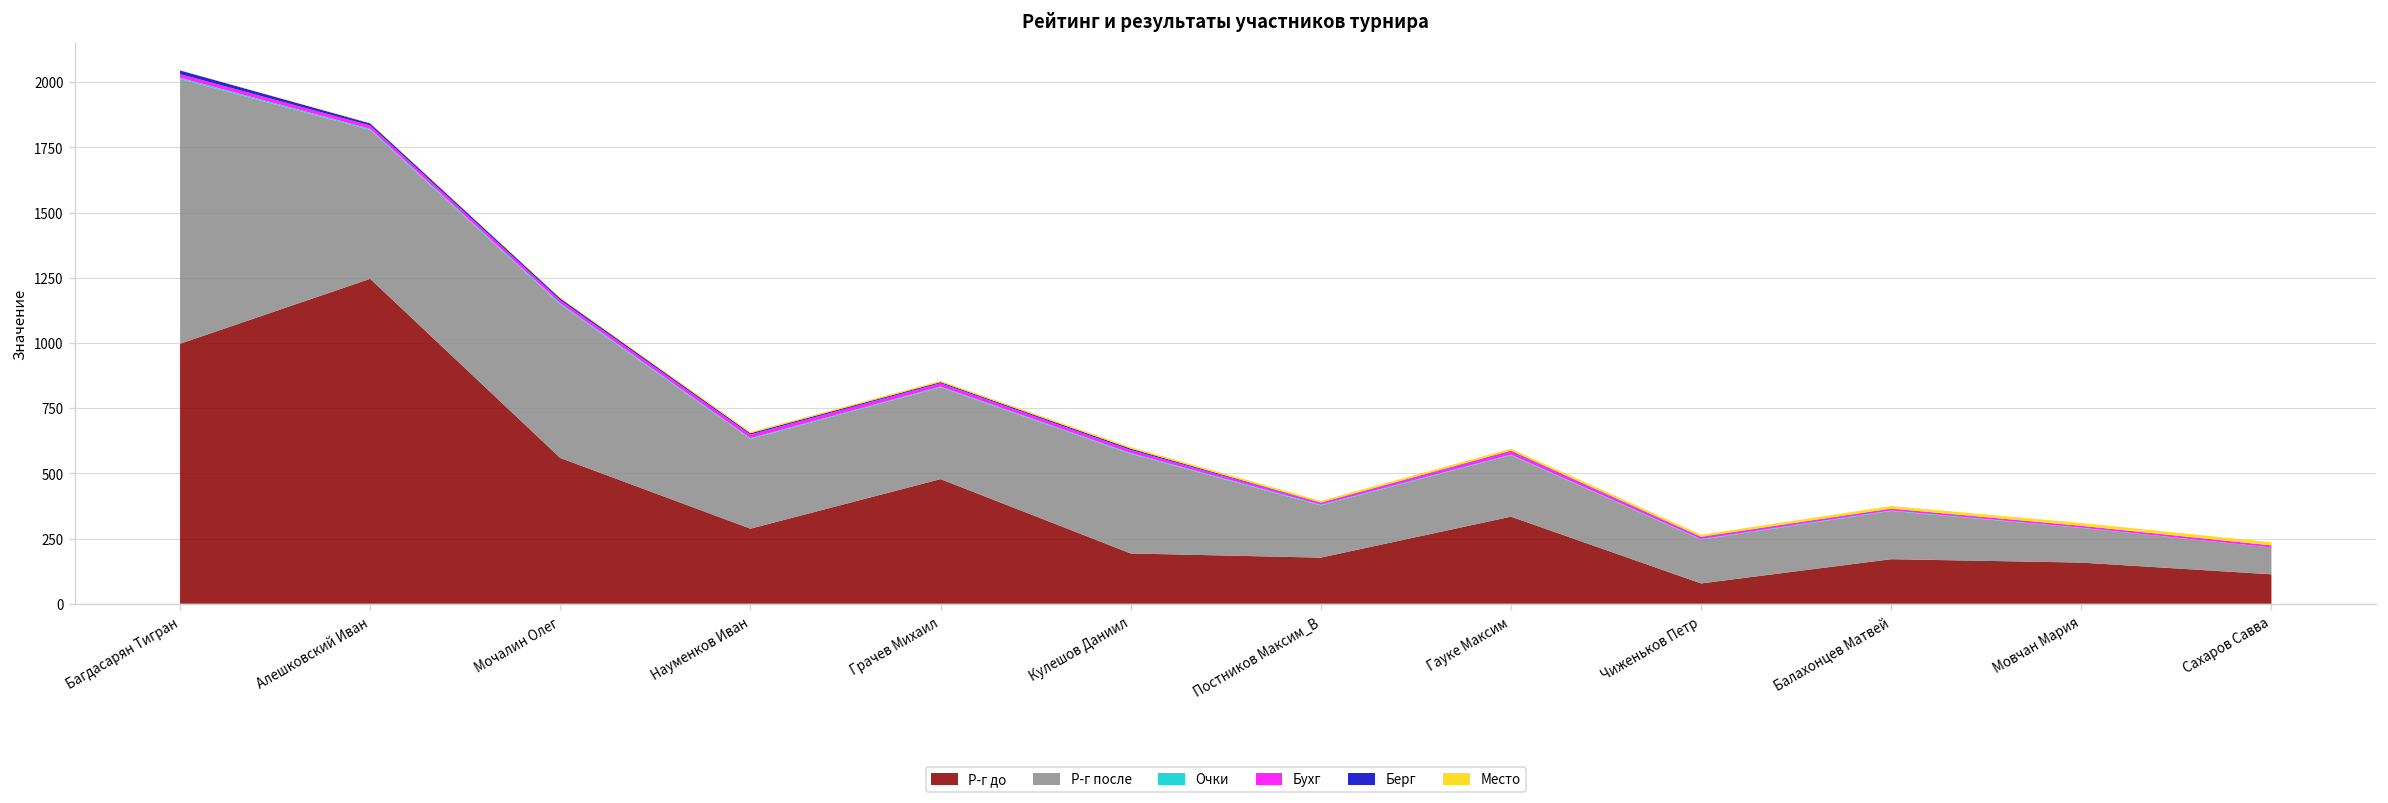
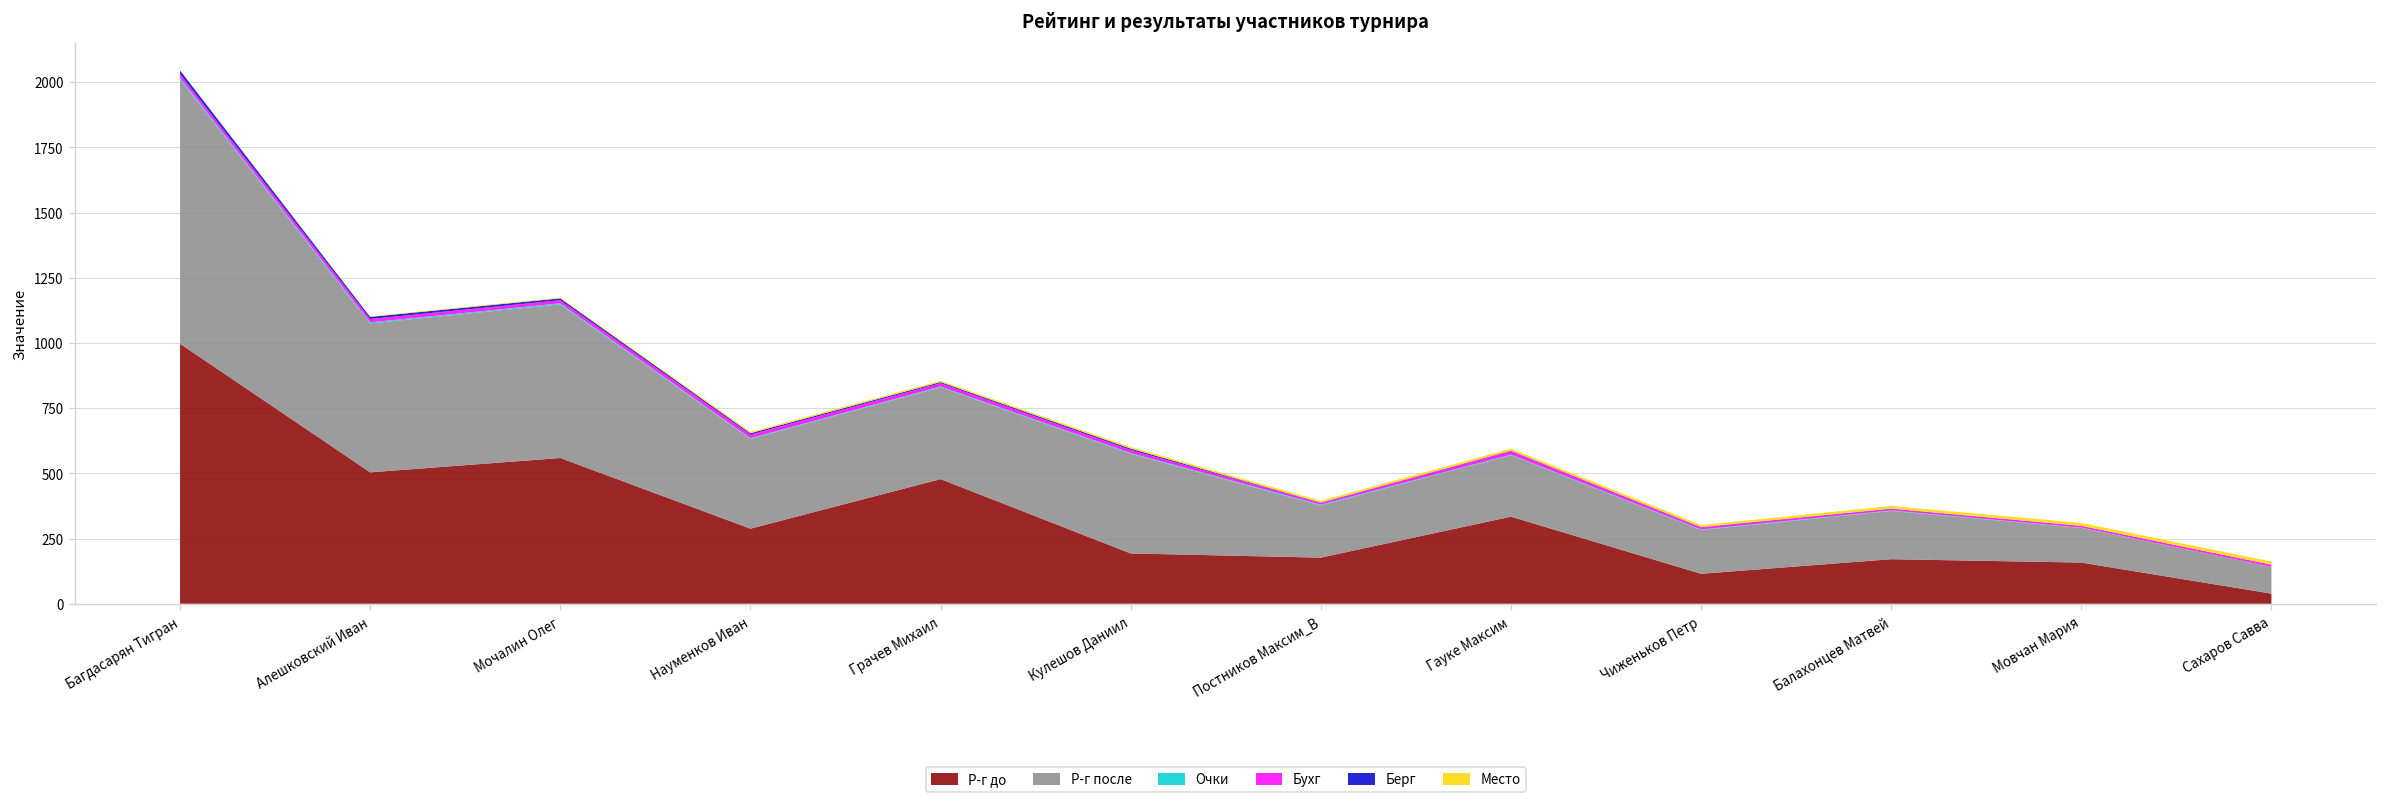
Р-г до, Алешковский Иван: 1250 -> 500
Р-г до, Чиженьков Петр: 80 -> 120
Р-г до, Сахаров Савва: 110 -> 40
